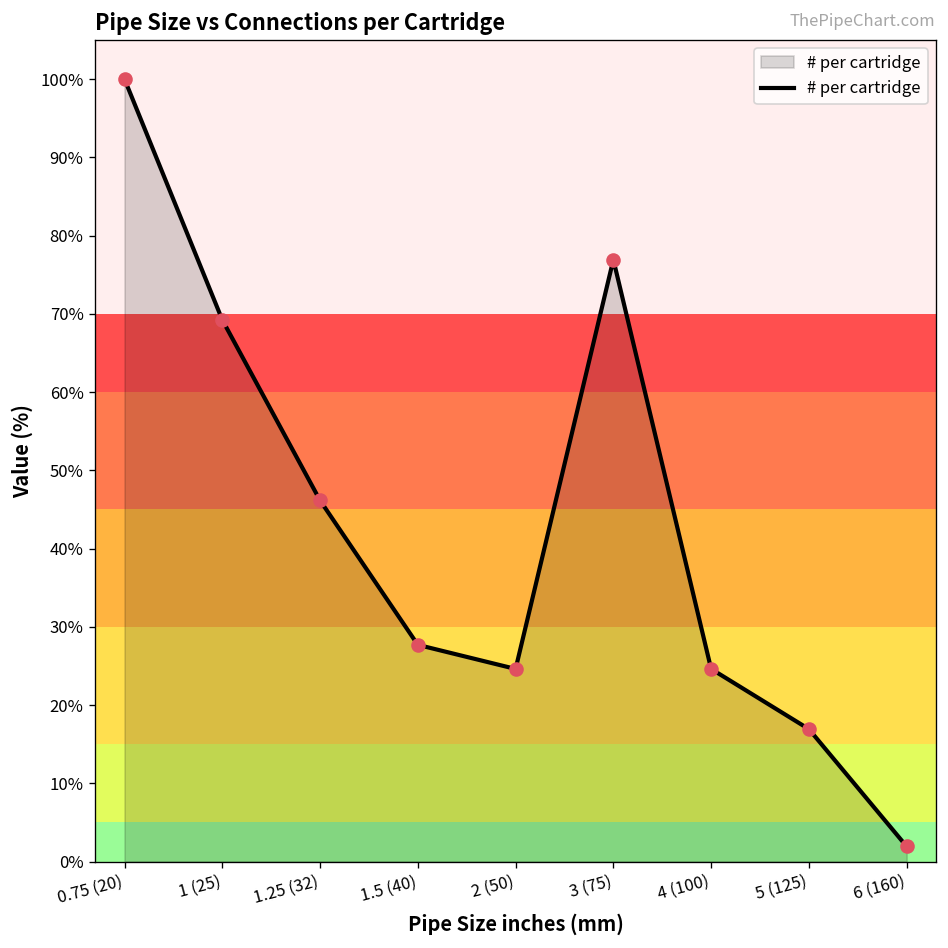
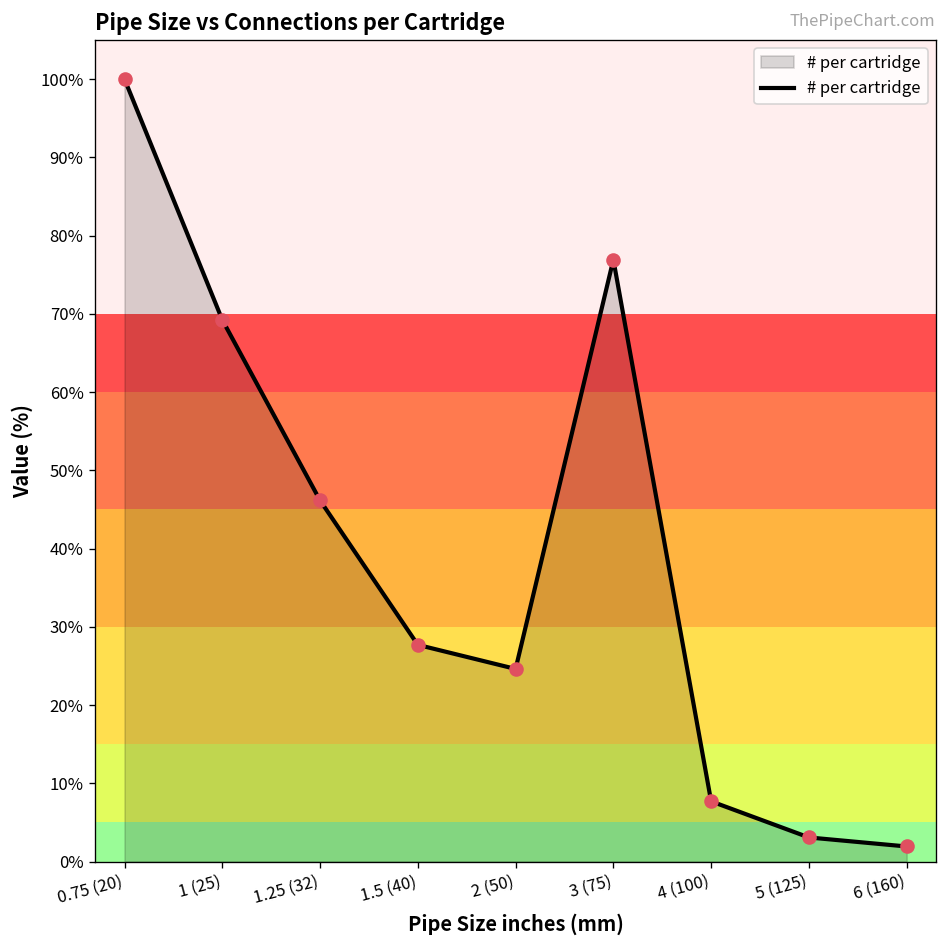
4 (100): 25% -> 8%
5 (125): 17% -> 3%
